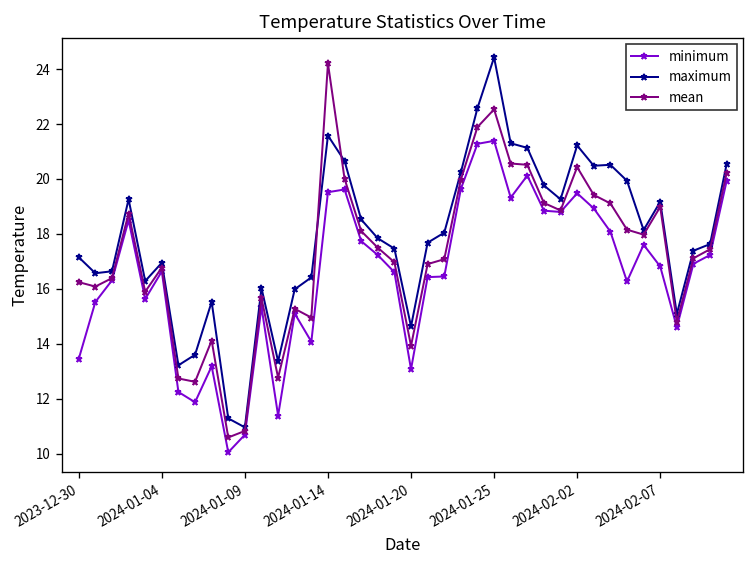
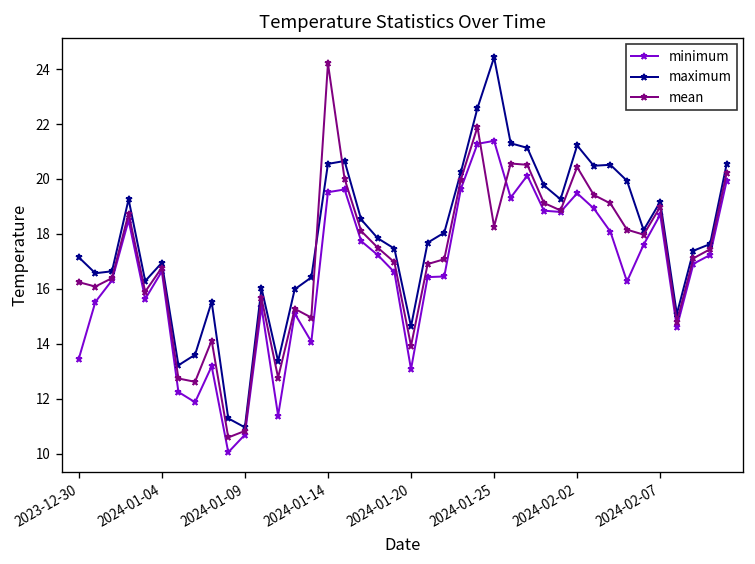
maximum, 2024-01-14: 21.6 -> 20.6
mean, 2024-01-25: 22.5 -> 18.3
minimum, 2024-02-07: 16.8 -> 18.7
